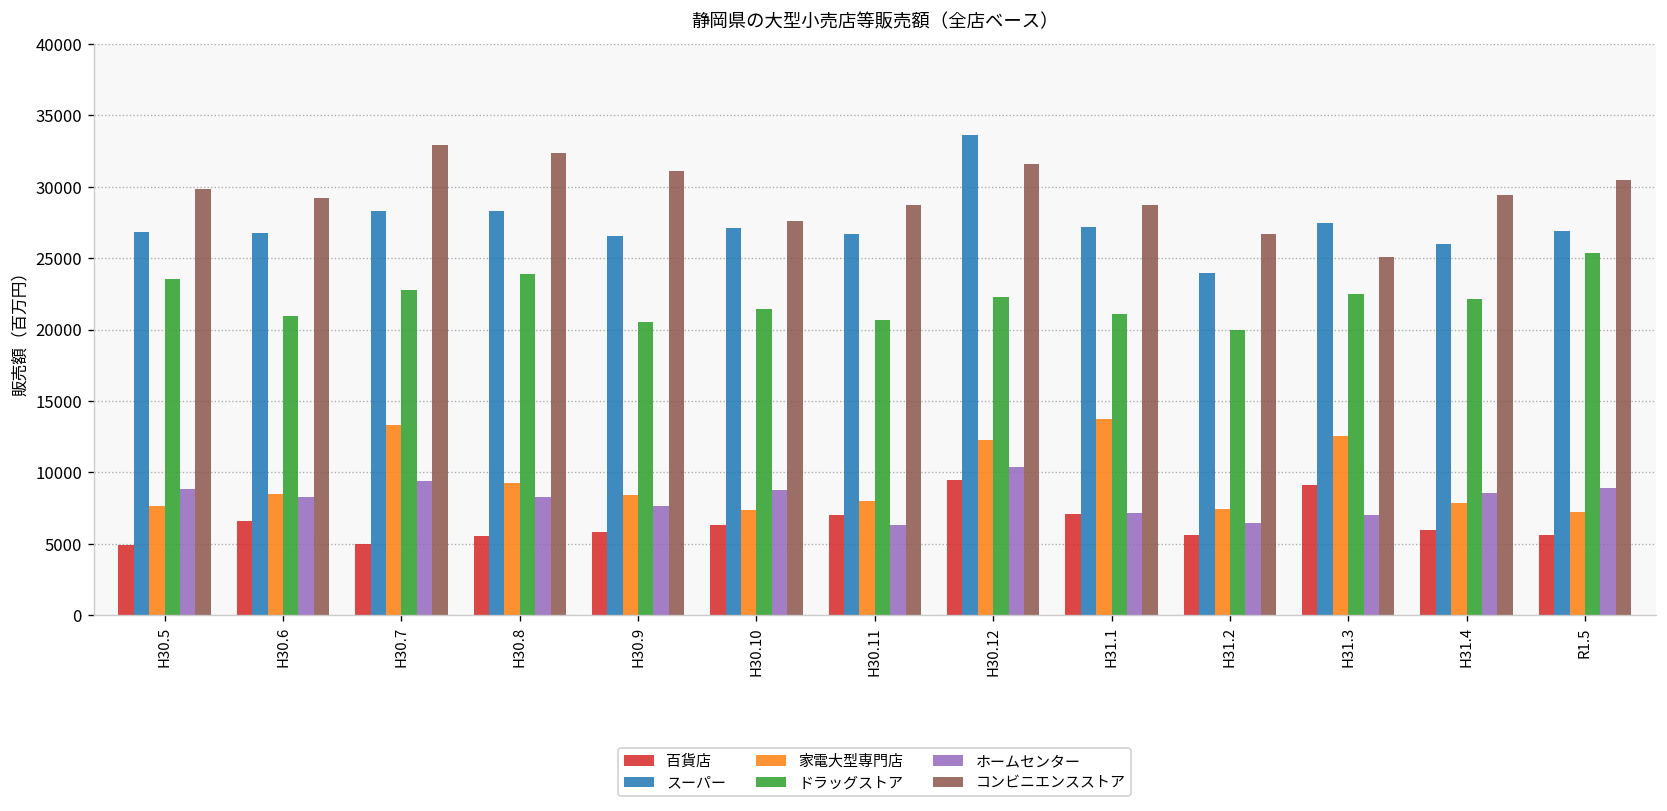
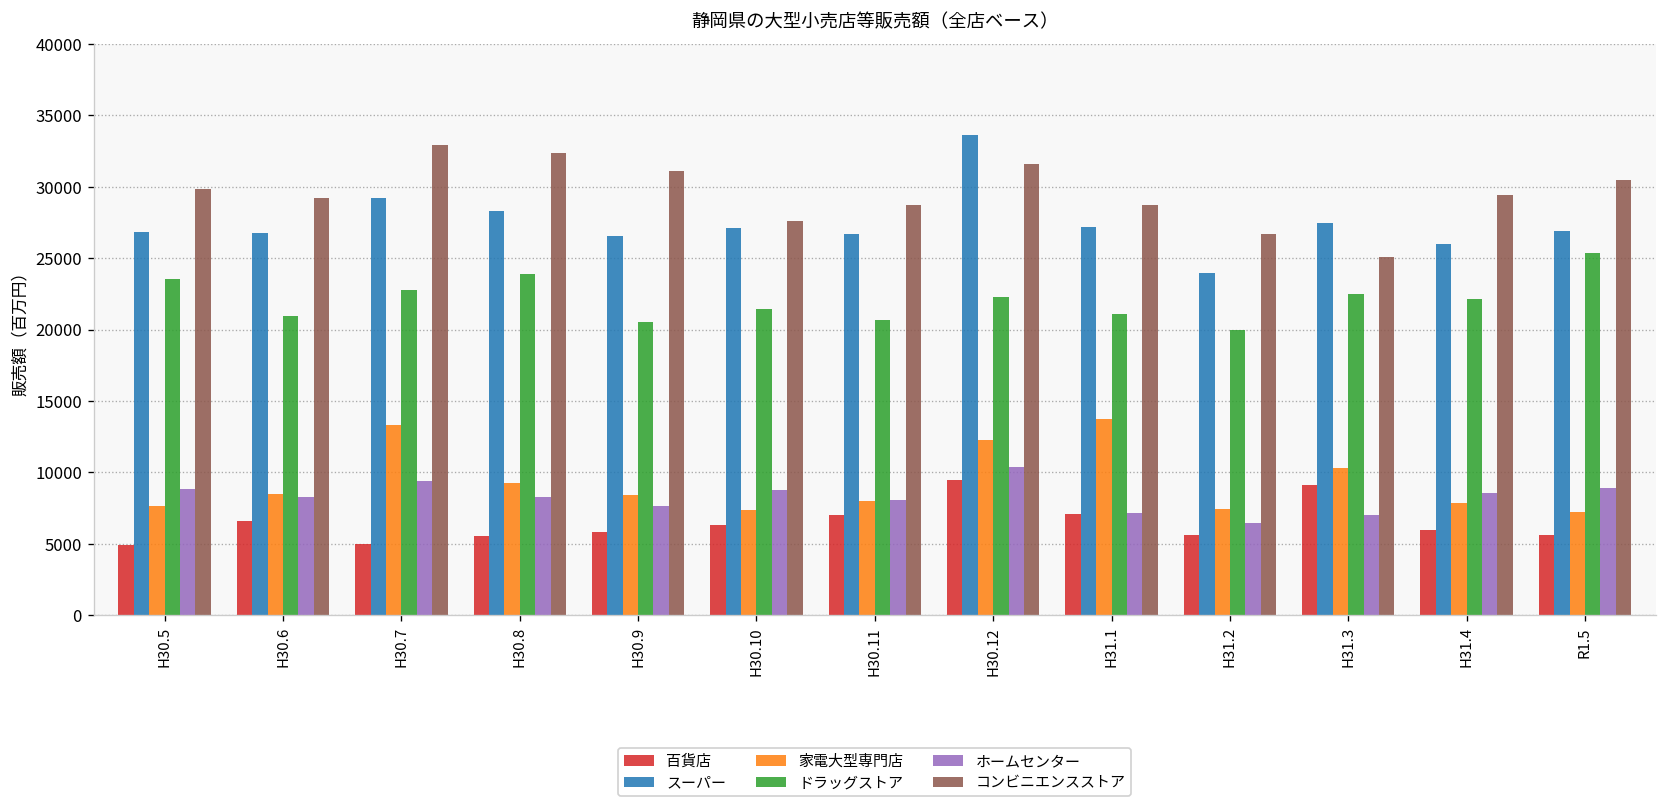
スーパー, H30.7: 28300 -> 29200
ホームセンター, H30.11: 6300 -> 8100
家電大型専門店, H31.3: 12600 -> 10300
